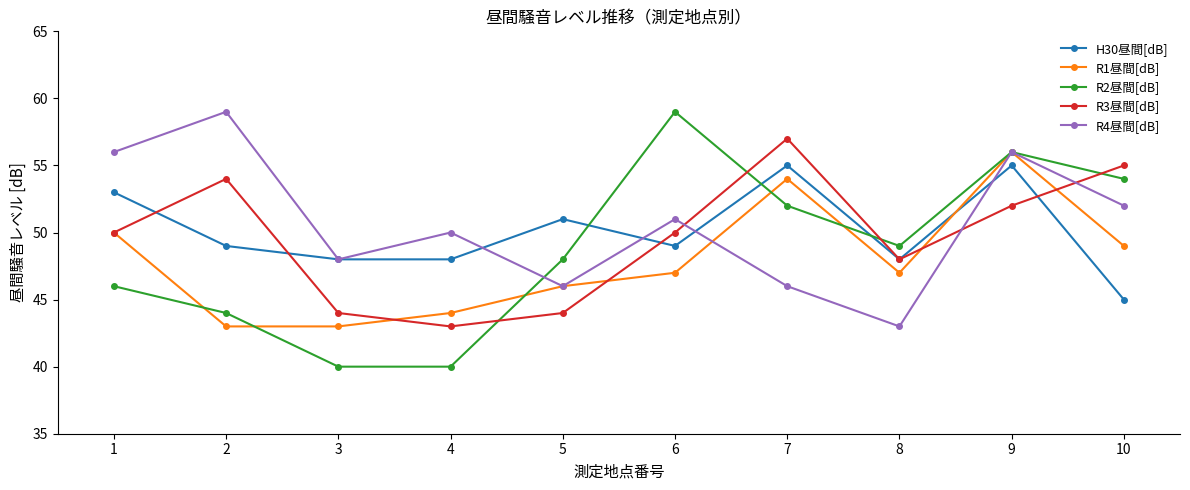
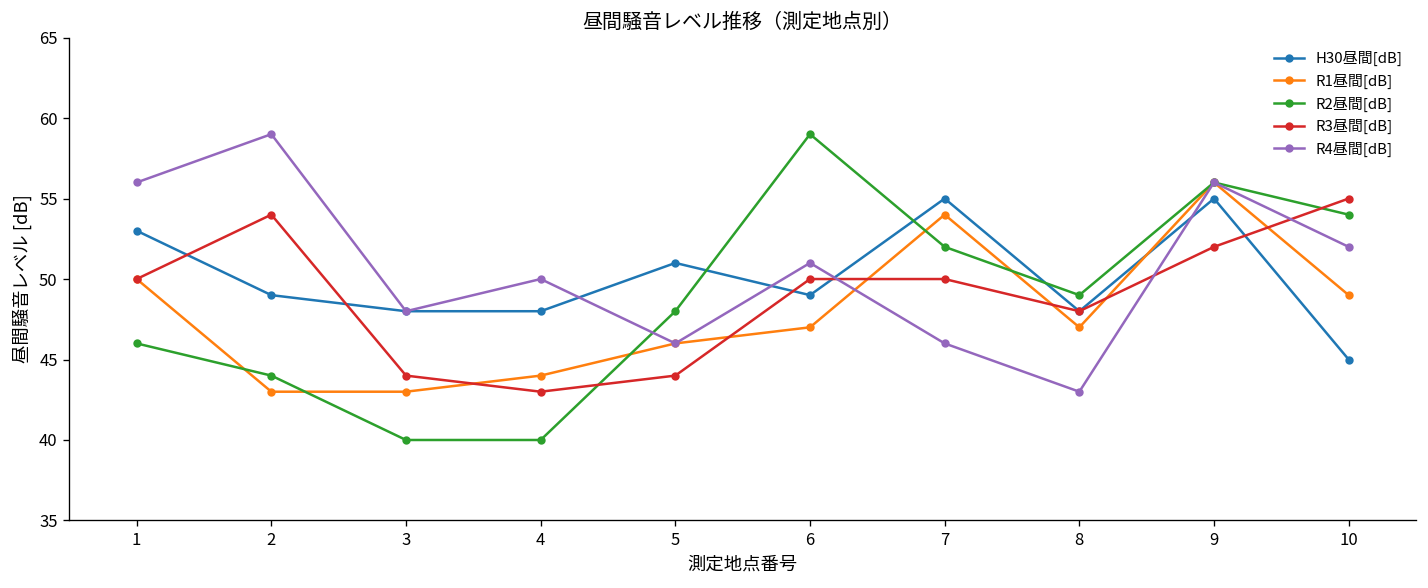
R3昼間[dB], 7: 57 -> 50
